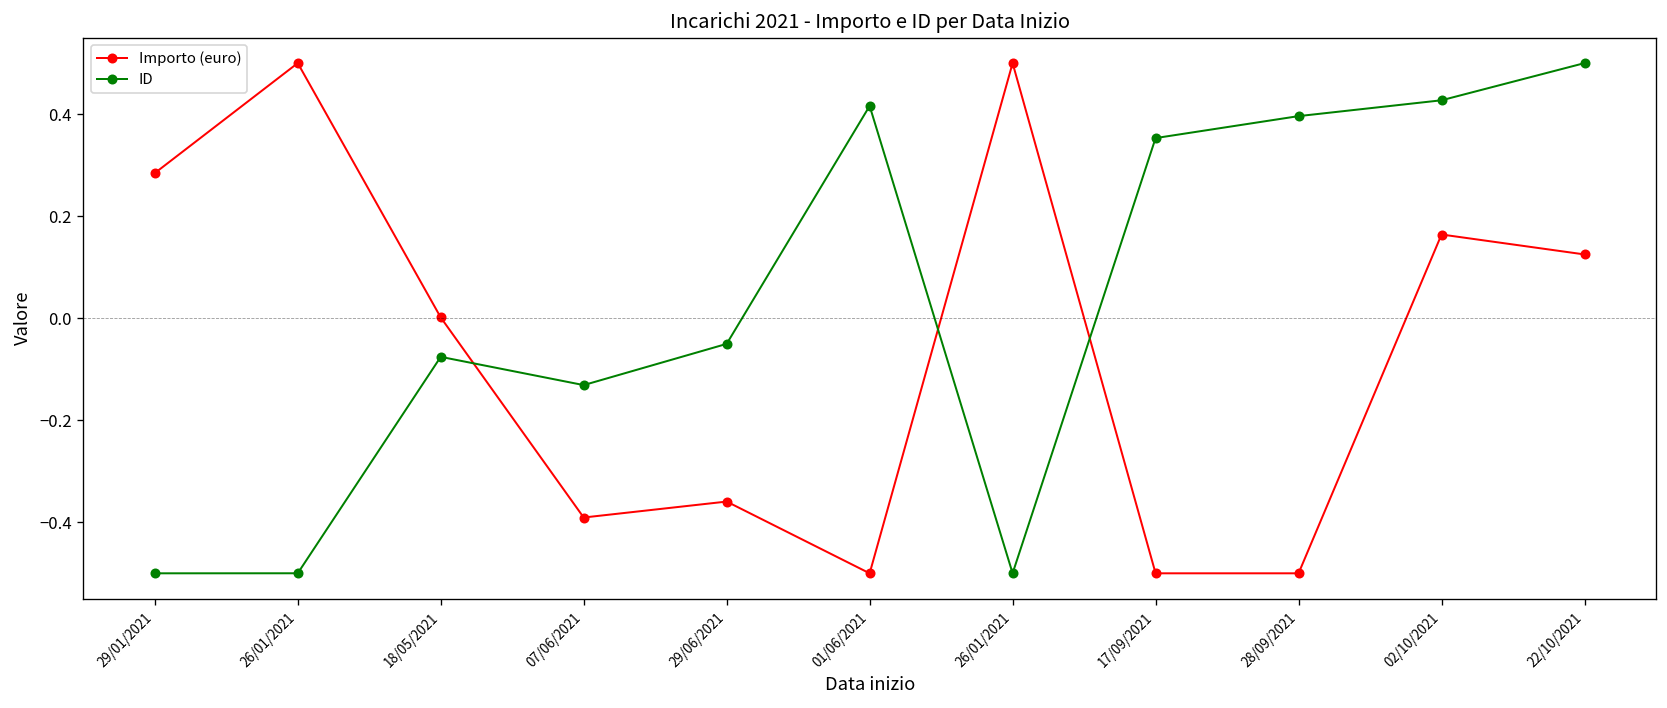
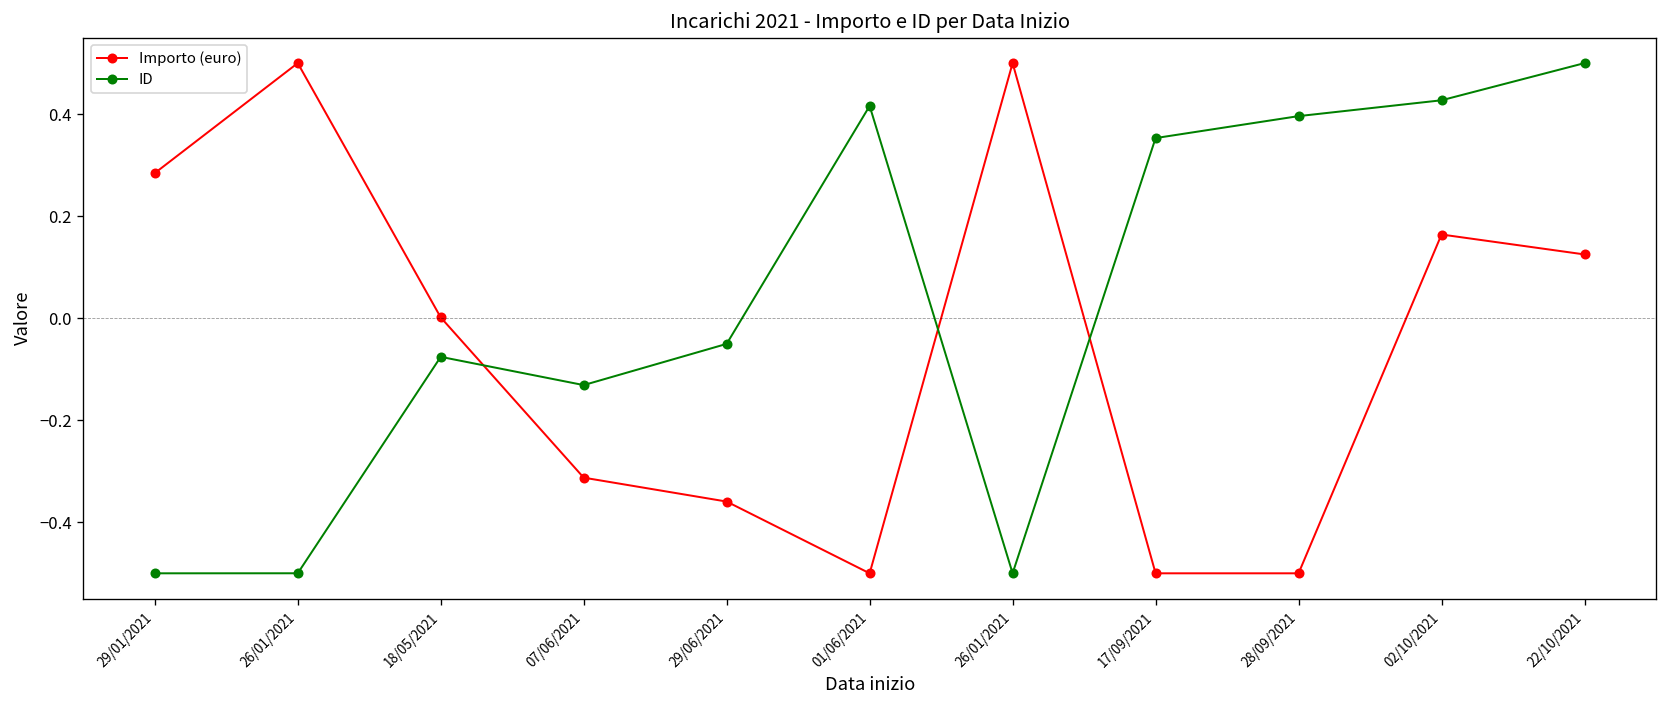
Importo (euro), 07/06/2021: -0.39 -> -0.31
